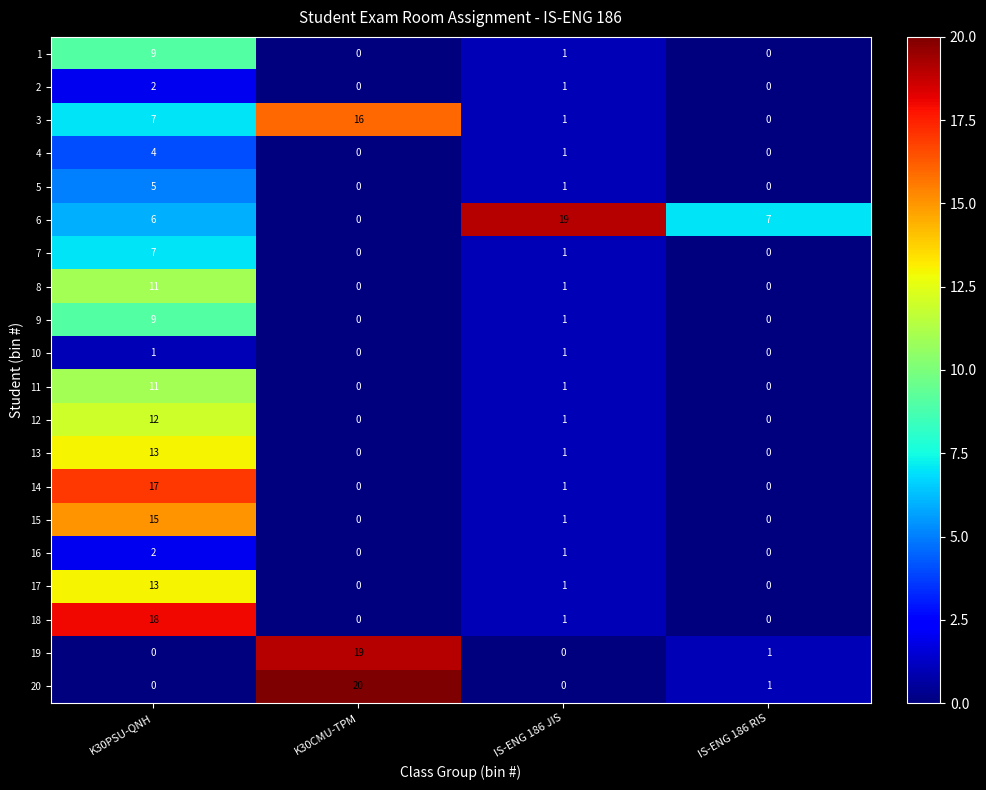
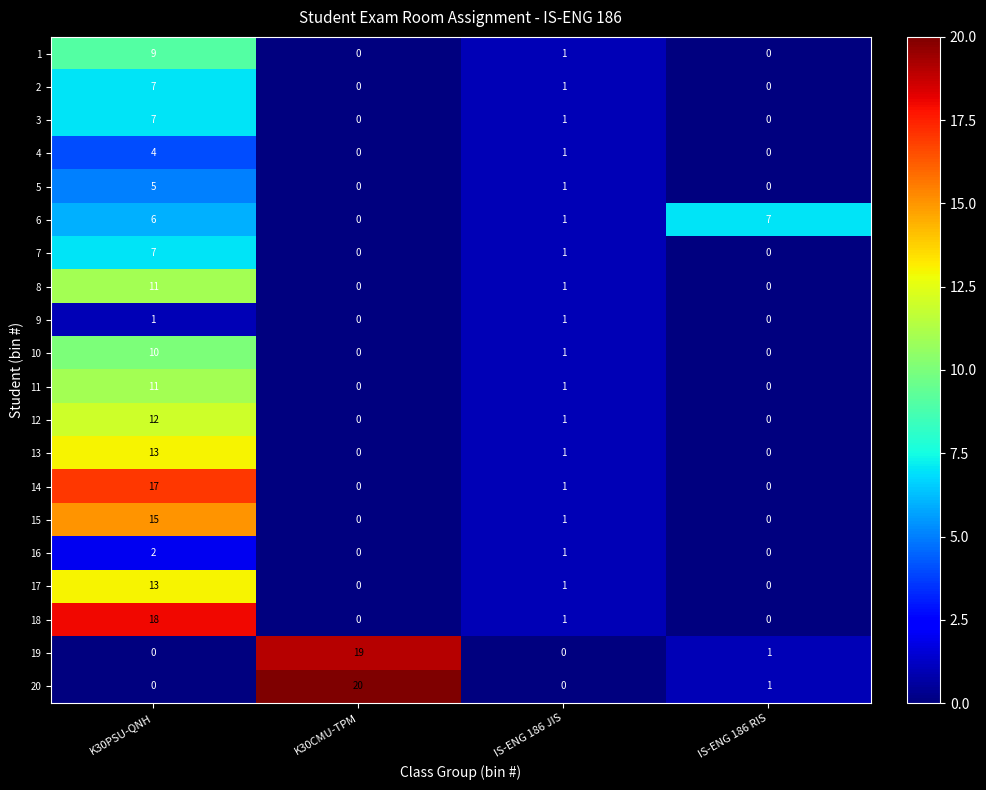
2, K30PSU-QNH: 2 -> 7
3, K30CMU-TPM: 16 -> 0
6, IS-ENG 186 JIS: 19 -> 1
9, K30PSU-QNH: 9 -> 1
10, K30PSU-QNH: 1 -> 10
